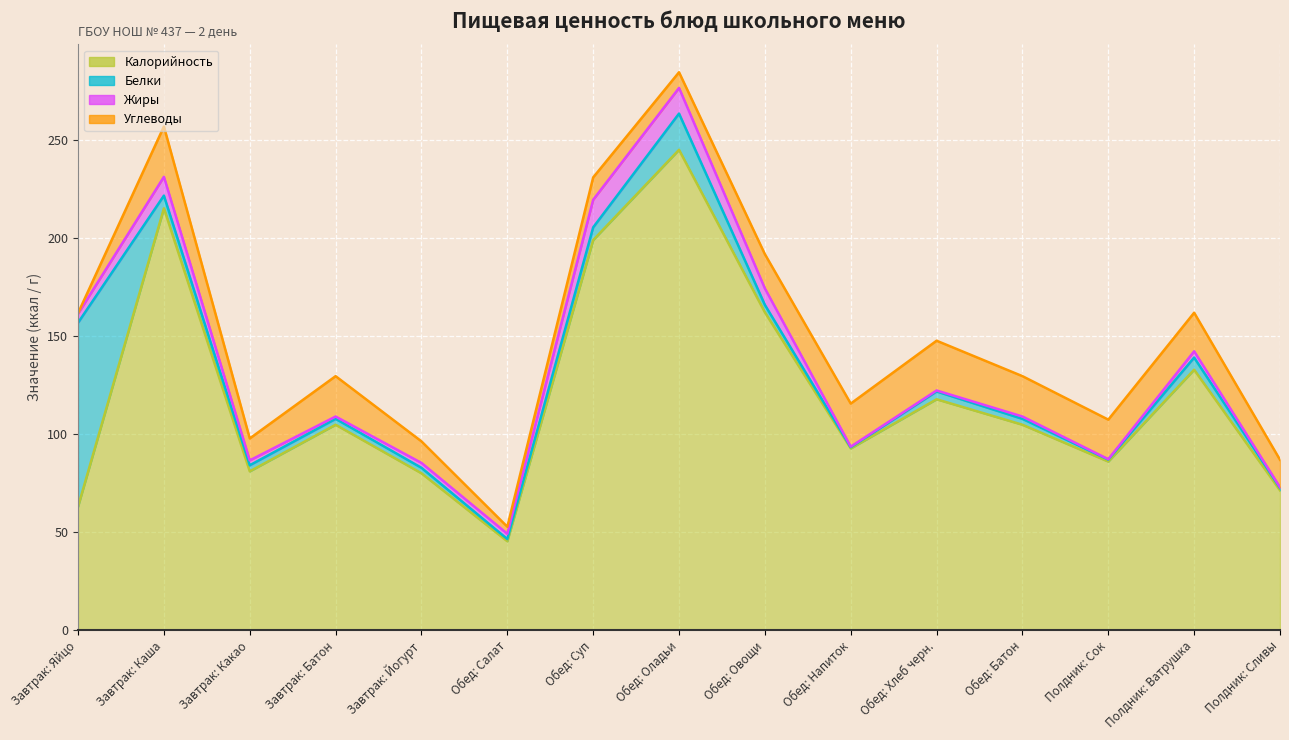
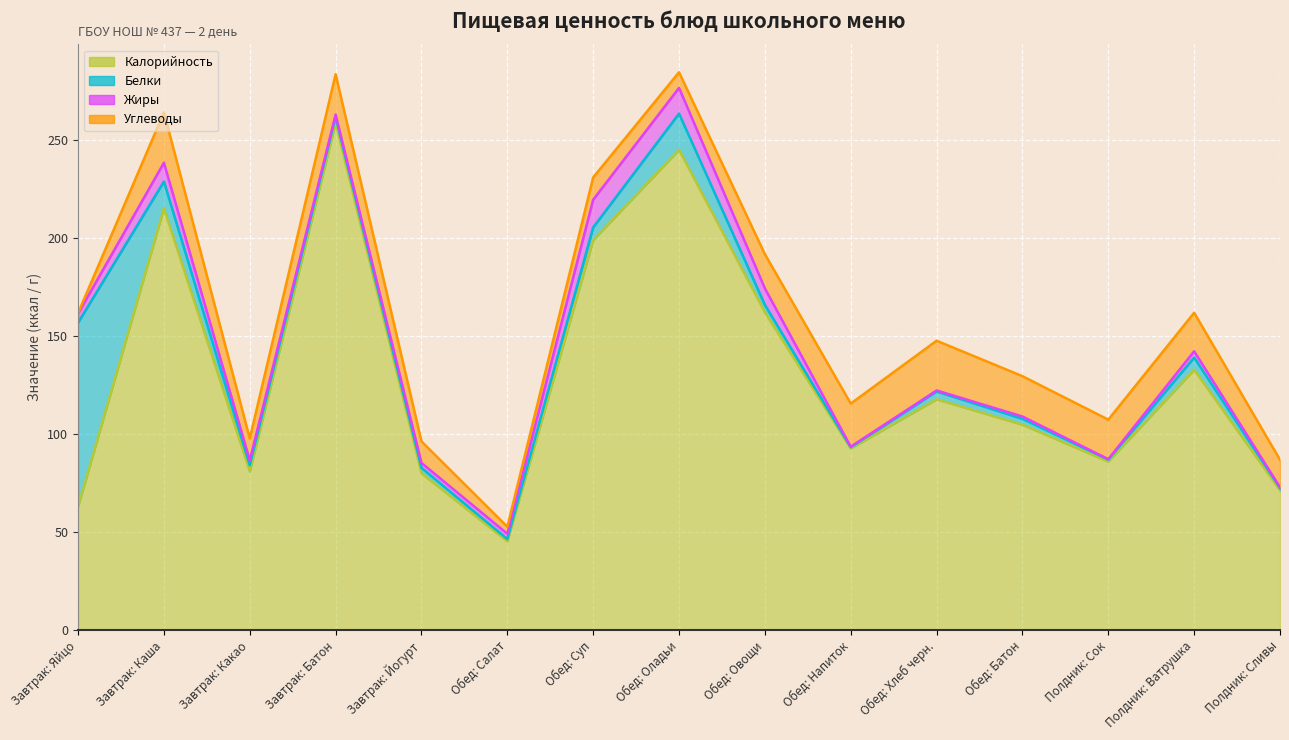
Белки, Завтрак: Каша: 7 -> 14
Калорийность, Завтрак: Батон: 105 -> 259
